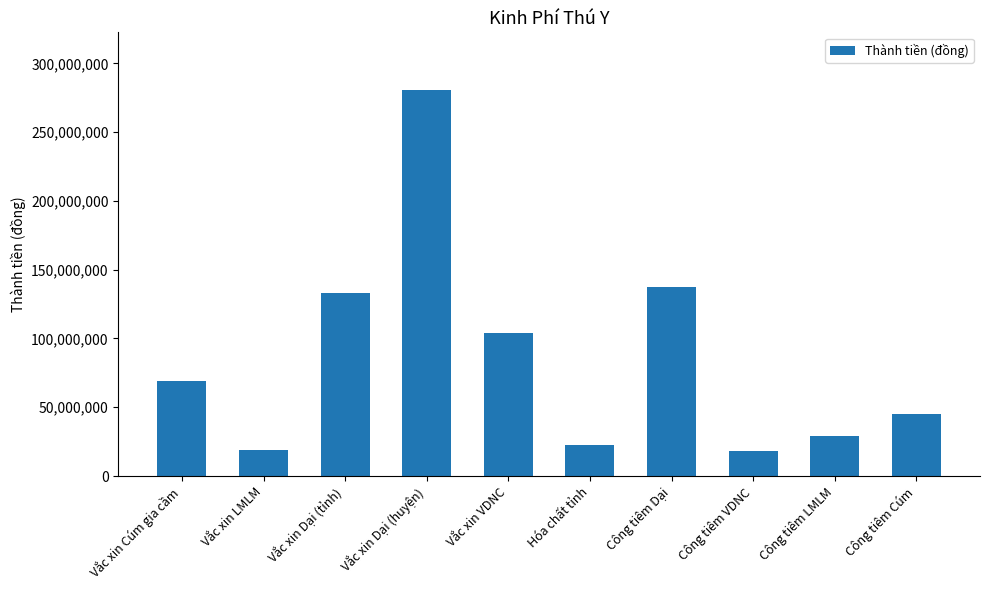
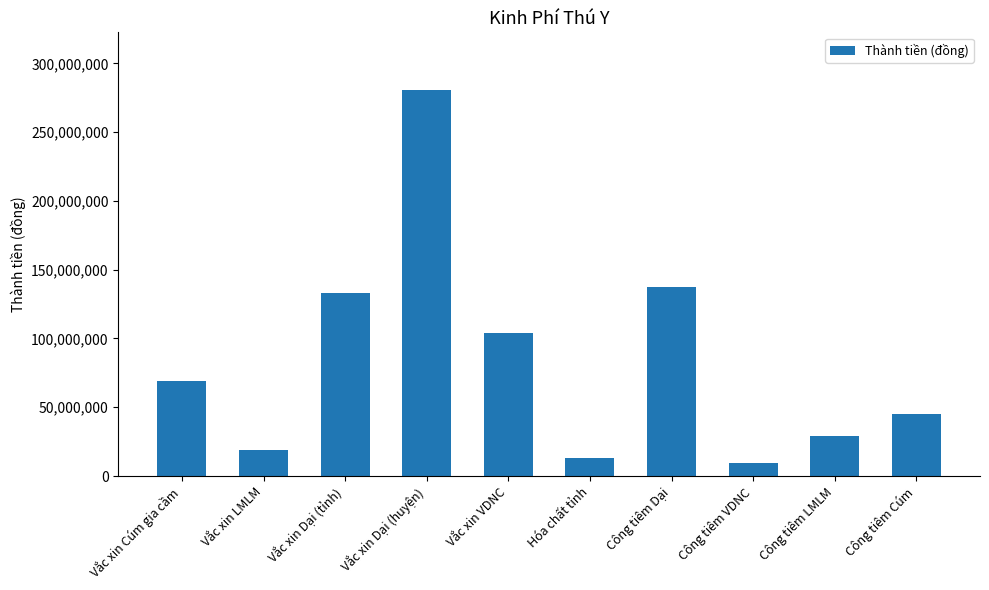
Hóa chất tỉnh: 22,000,000 -> 13,000,000
Công tiêm VDNC: 18,000,000 -> 9,000,000
